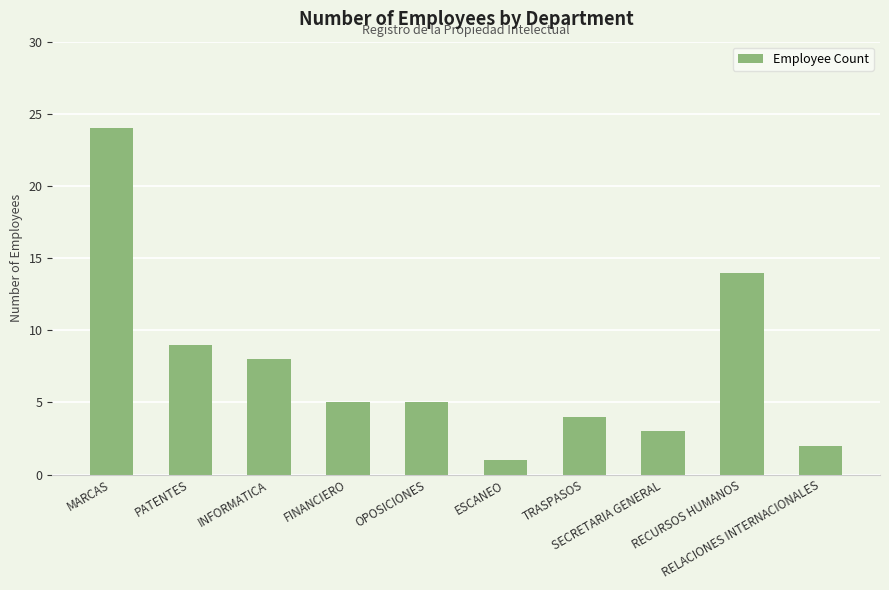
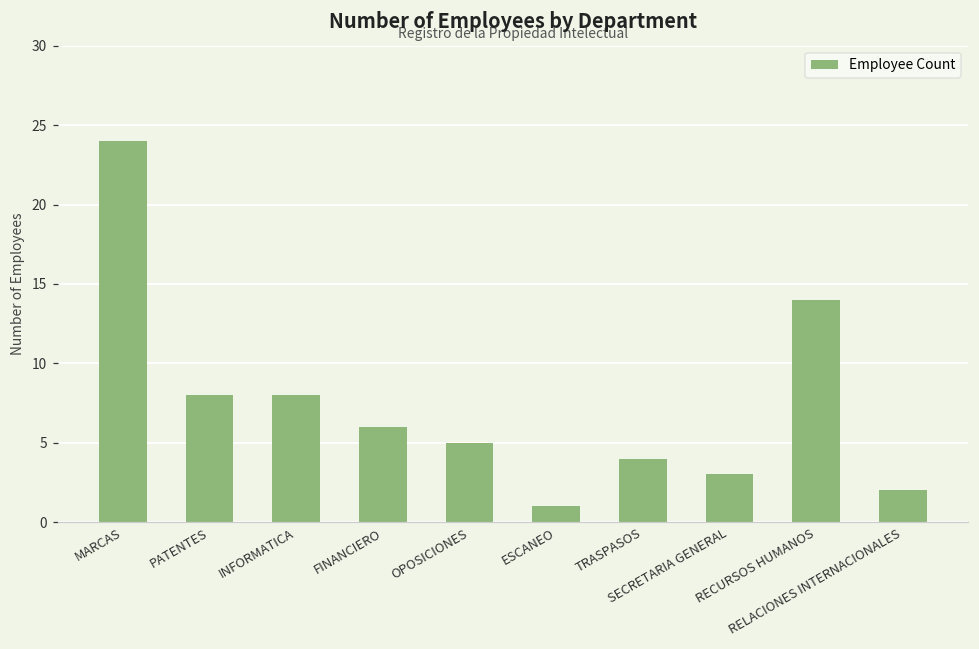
PATENTES: 9 -> 8
FINANCIERO: 5 -> 6
